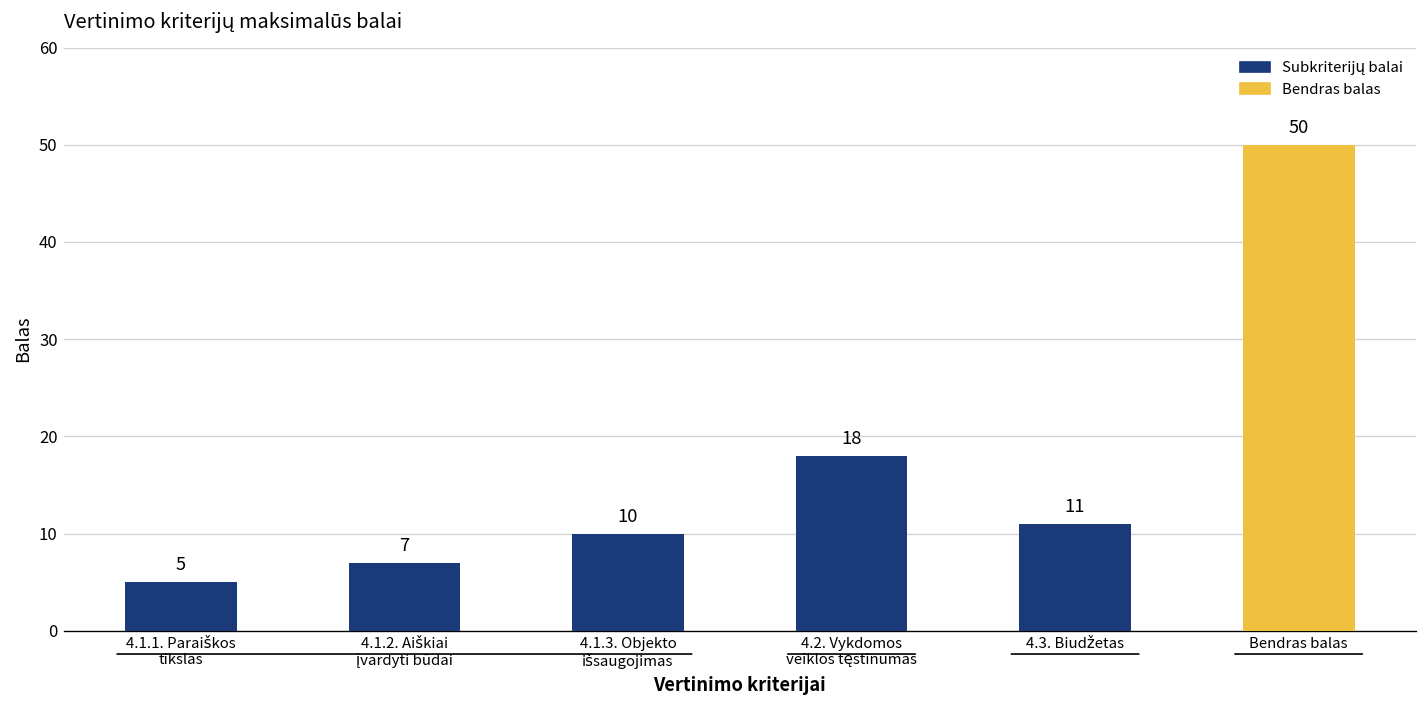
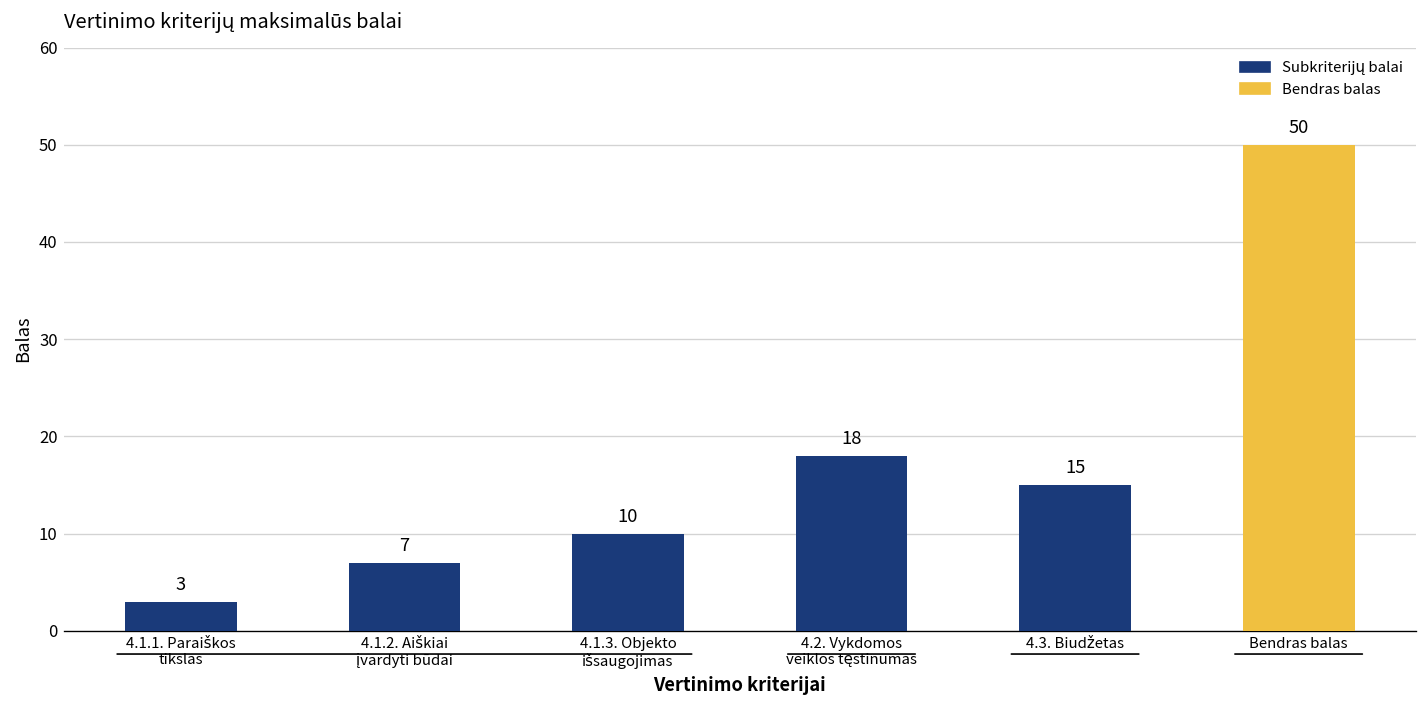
4.1.1. Paraiškos tikslas: 5 -> 3
4.3. Biudžetas: 11 -> 15
